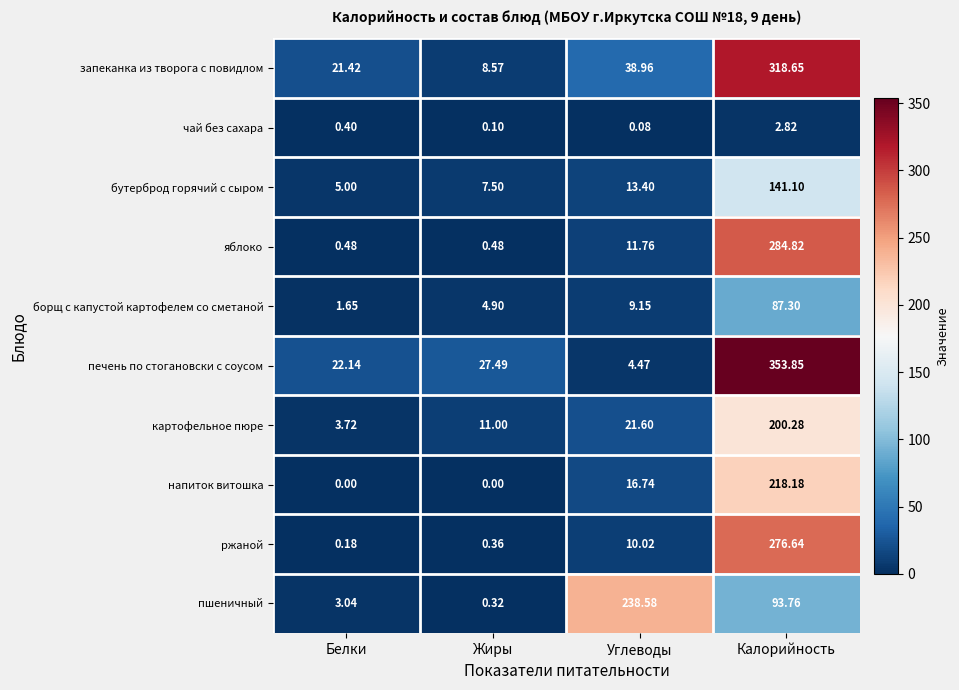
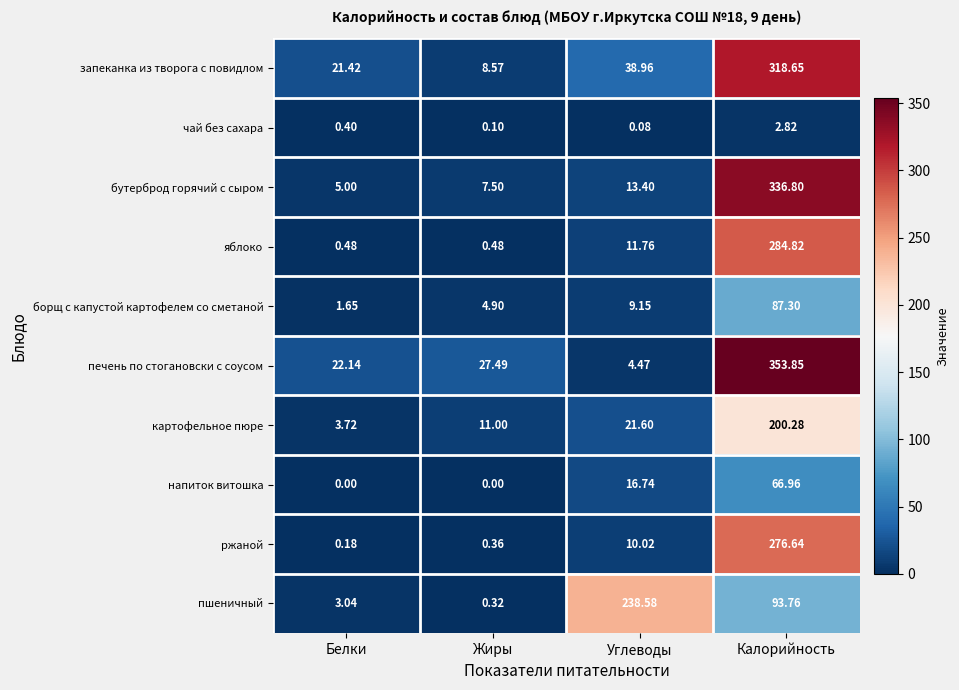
бутерброд горячий с сыром, Калорийность: 141.10 -> 336.80
напиток витошка, Калорийность: 218.18 -> 66.96
